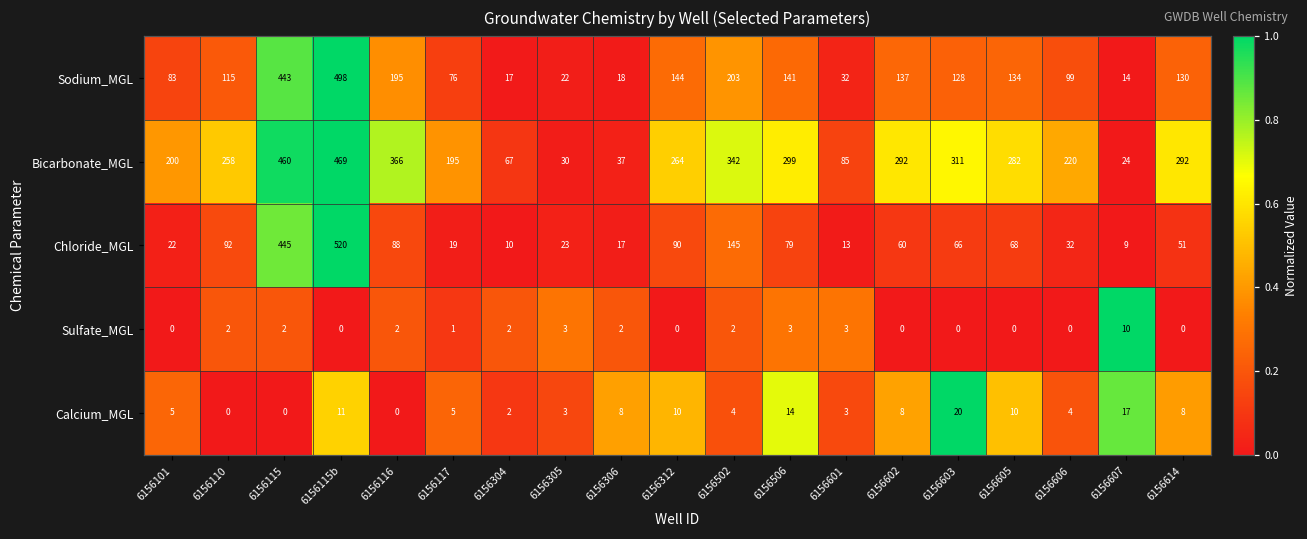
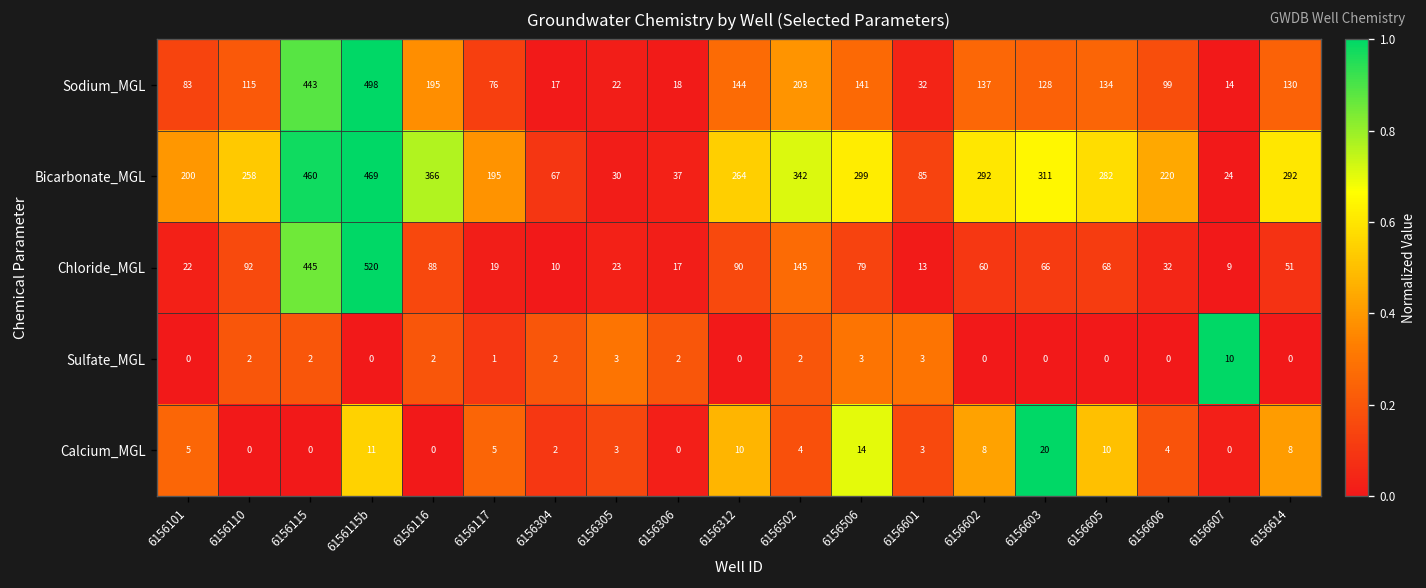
Calcium_MGL, 6156306: 8 -> 0
Calcium_MGL, 6156607: 17 -> 0
